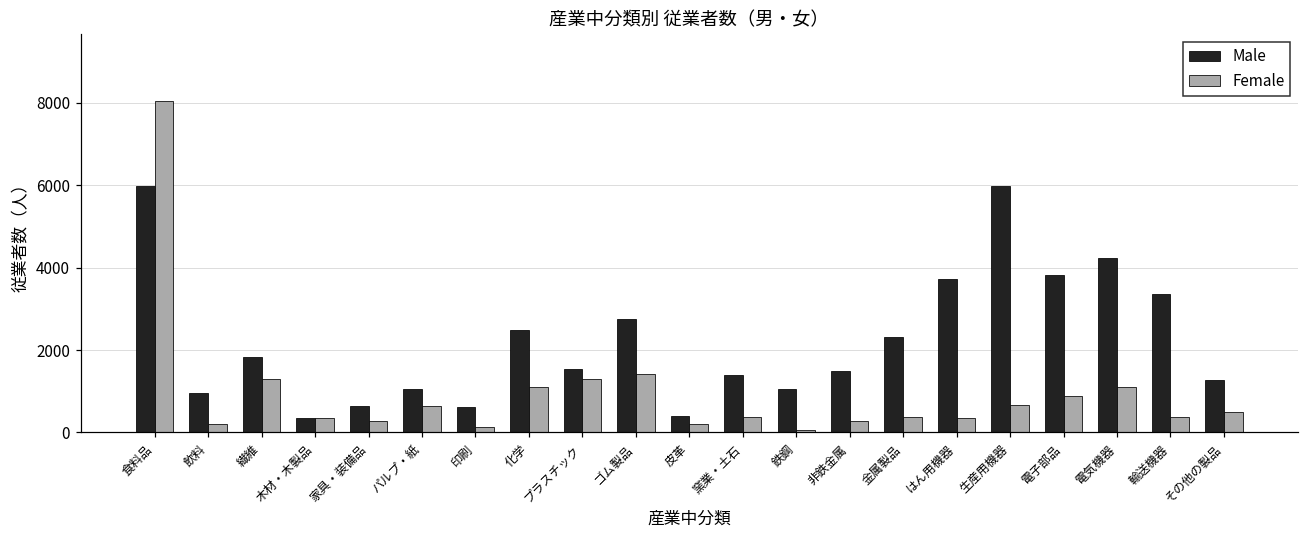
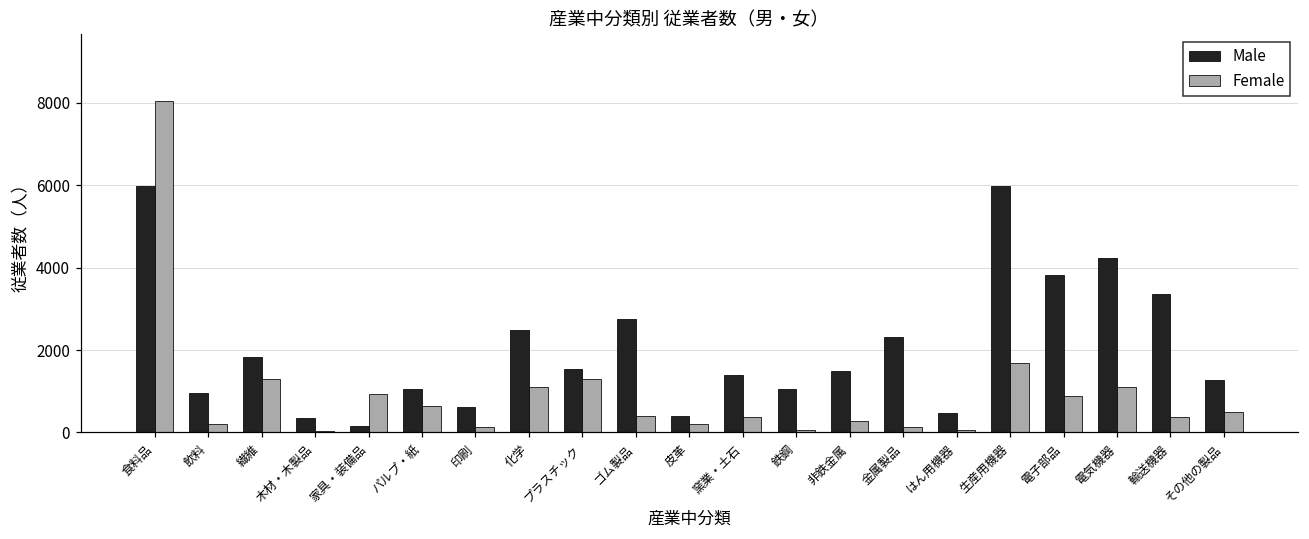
Female, 木材・木製品: 400 -> 0
Male, 家具・装備品: 600 -> 200
Female, 家具・装備品: 300 -> 900
Female, ゴム製品: 1400 -> 400
Female, 金属製品: 400 -> 100
Male, はん用機器: 3700 -> 500
Female, はん用機器: 300 -> 100
Female, 生産用機器: 700 -> 1700
